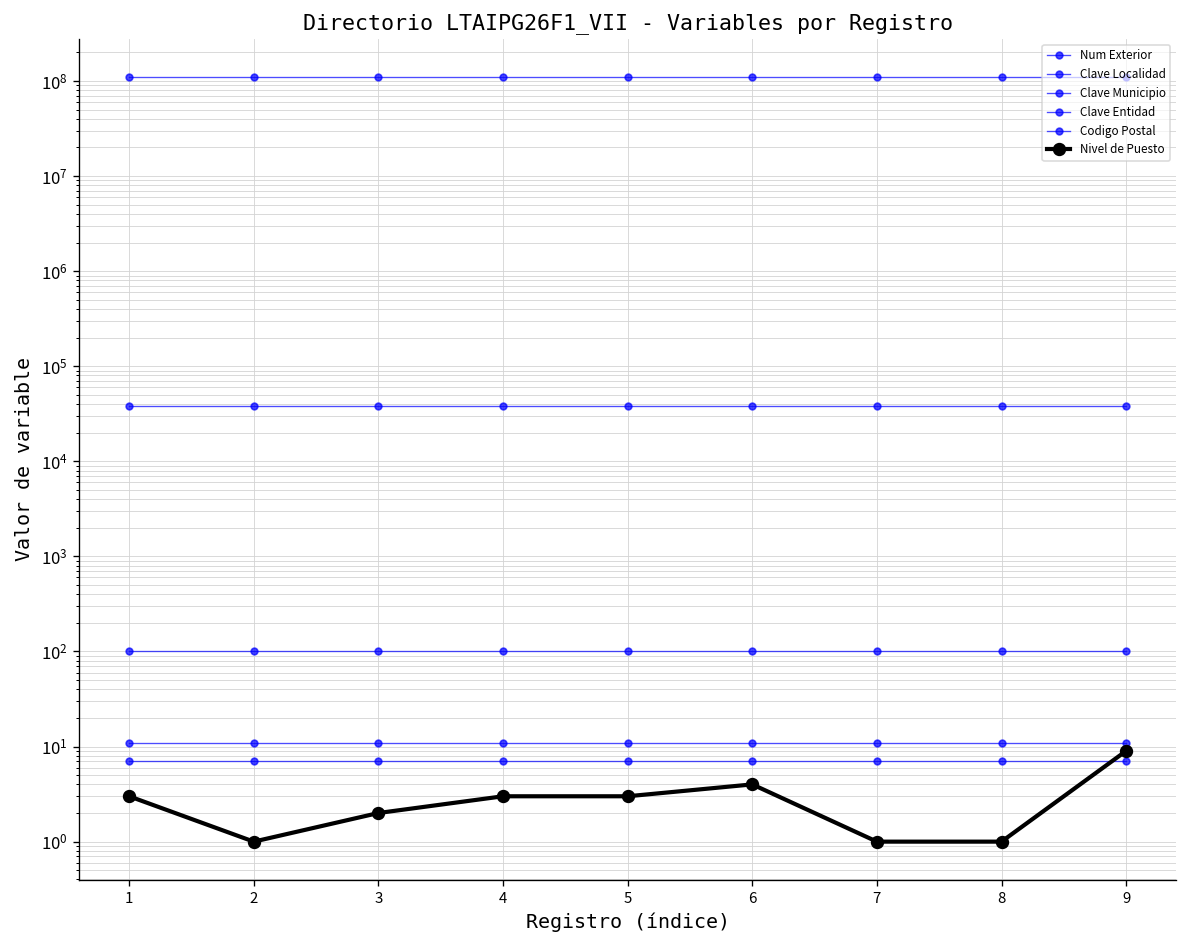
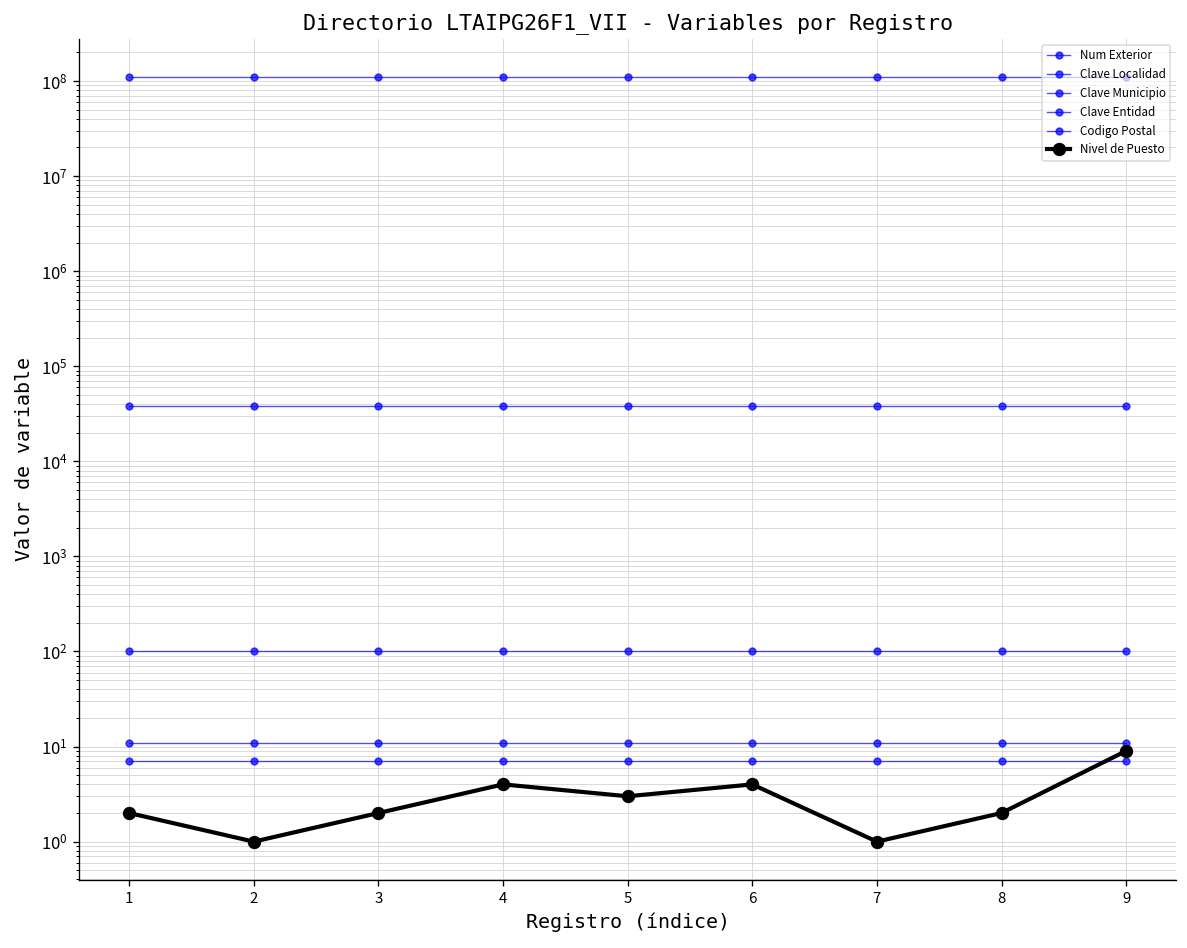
Nivel de Puesto, 1: 3 -> 2
Nivel de Puesto, 4: 3 -> 4
Nivel de Puesto, 8: 1 -> 2
